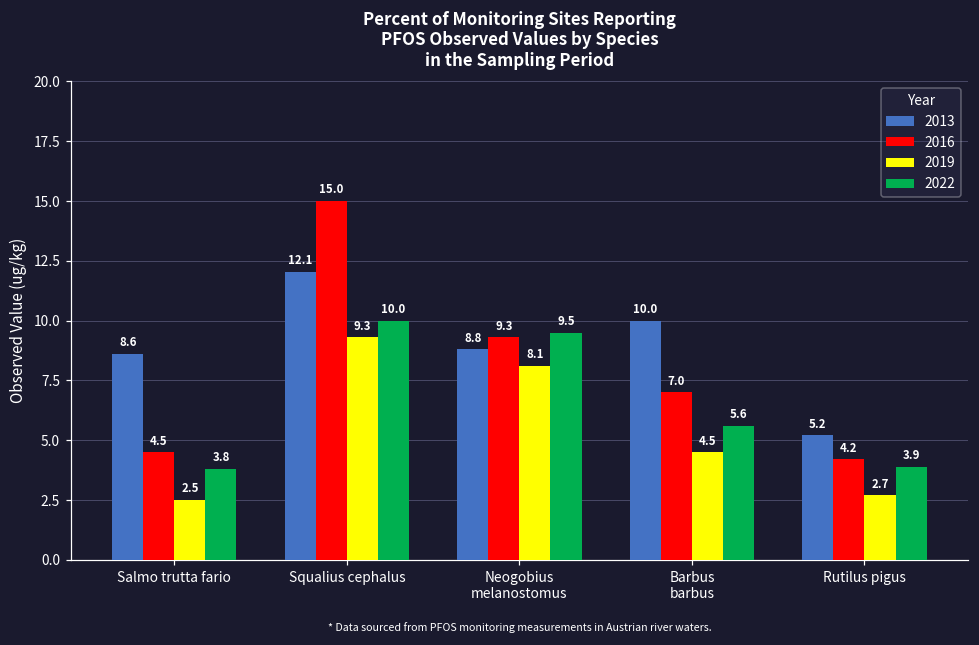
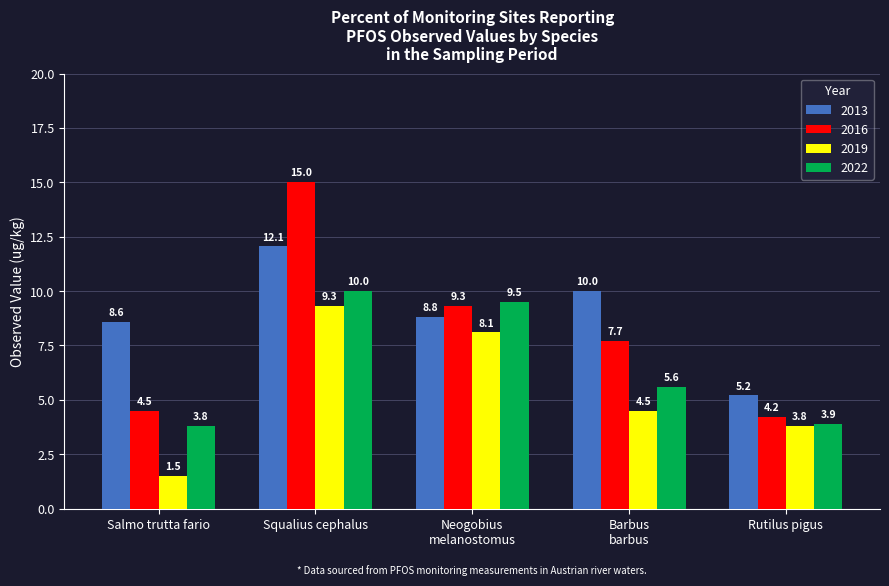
2019, Salmo trutta fario: 2.5 -> 1.5
2016, Barbus barbus: 7.0 -> 7.7
2019, Rutilus pigus: 2.7 -> 3.8
